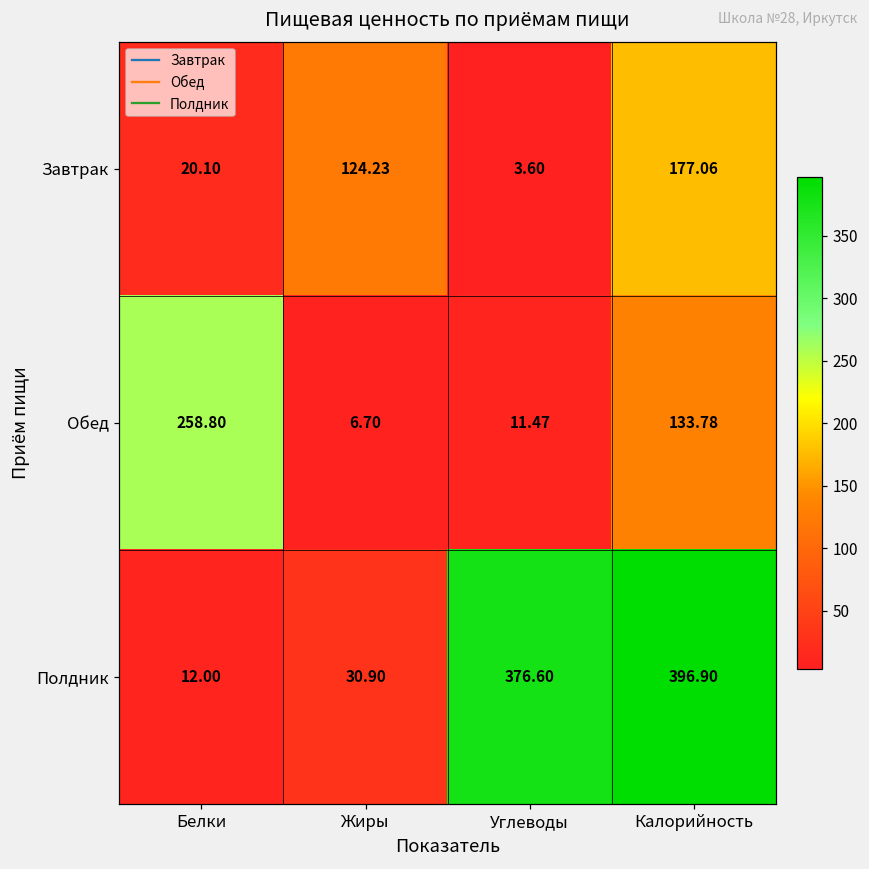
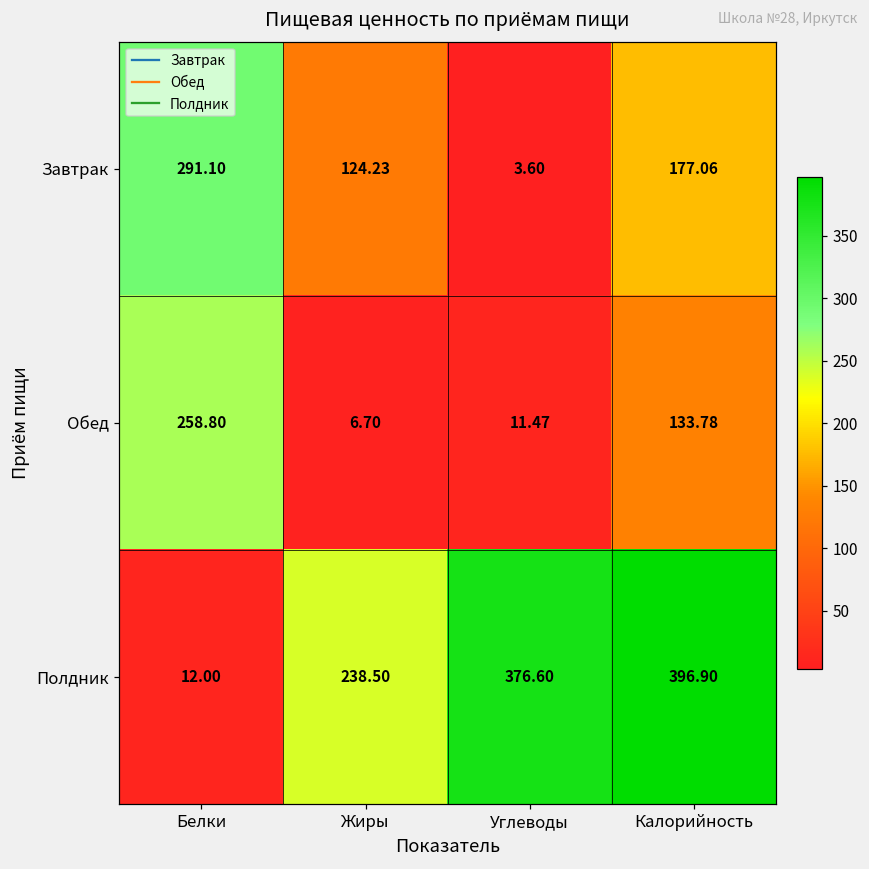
Завтрак, Белки: 20.10 -> 291.10
Полдник, Жиры: 30.90 -> 238.50
